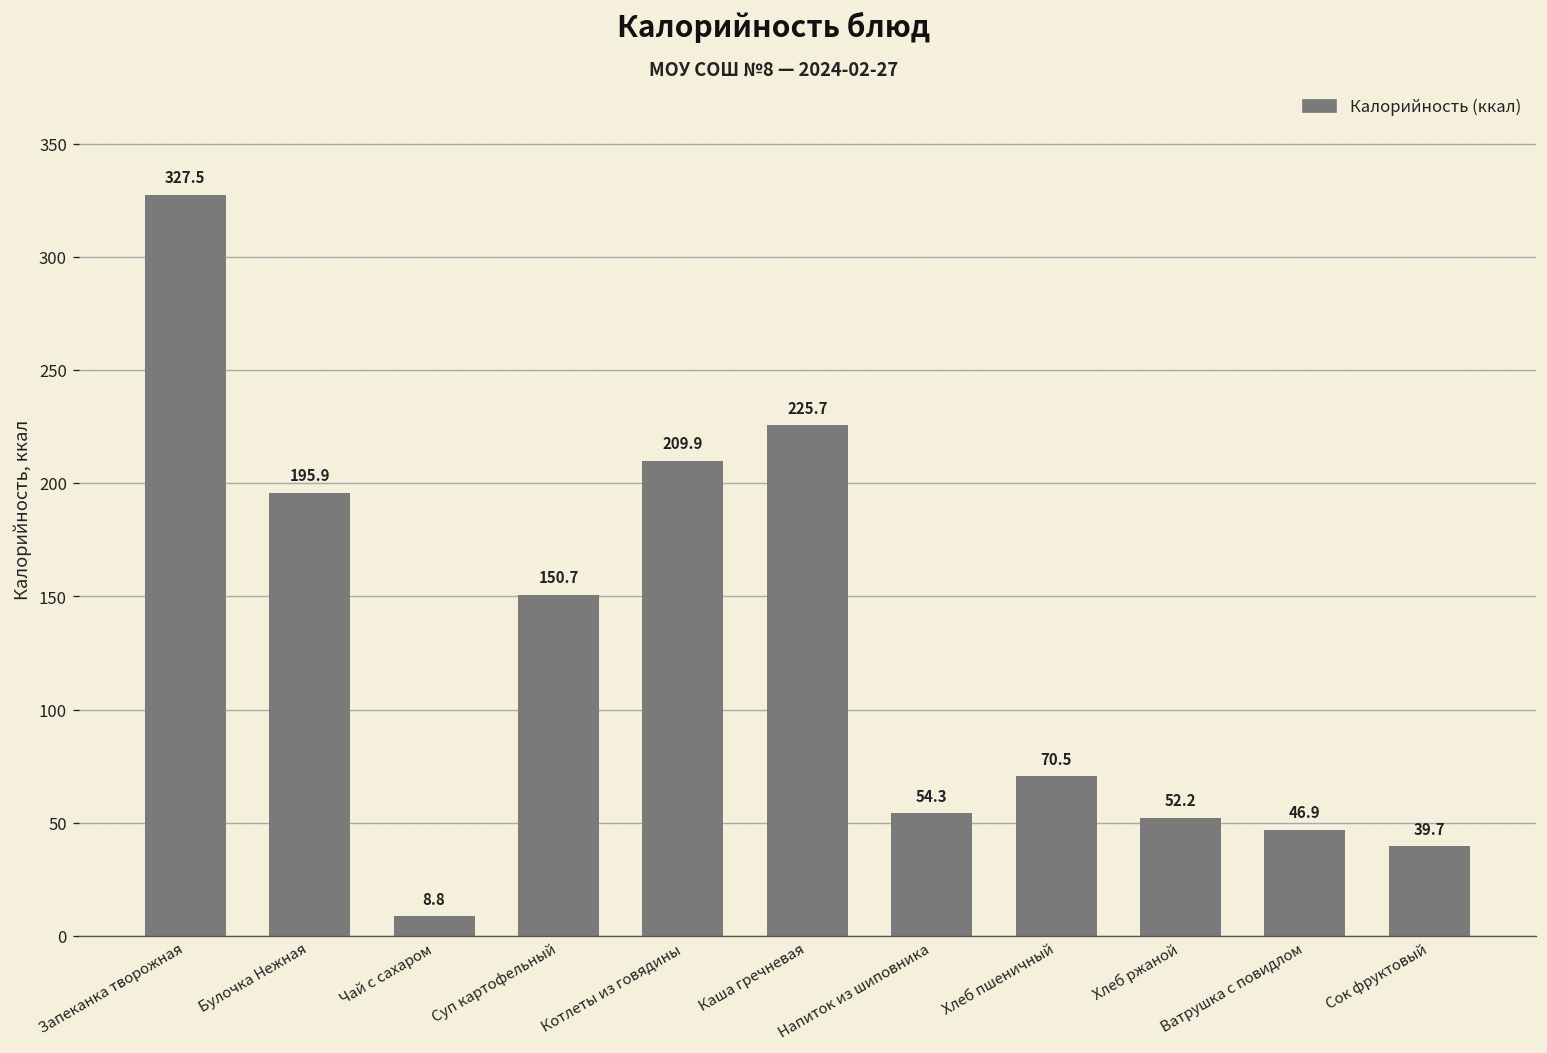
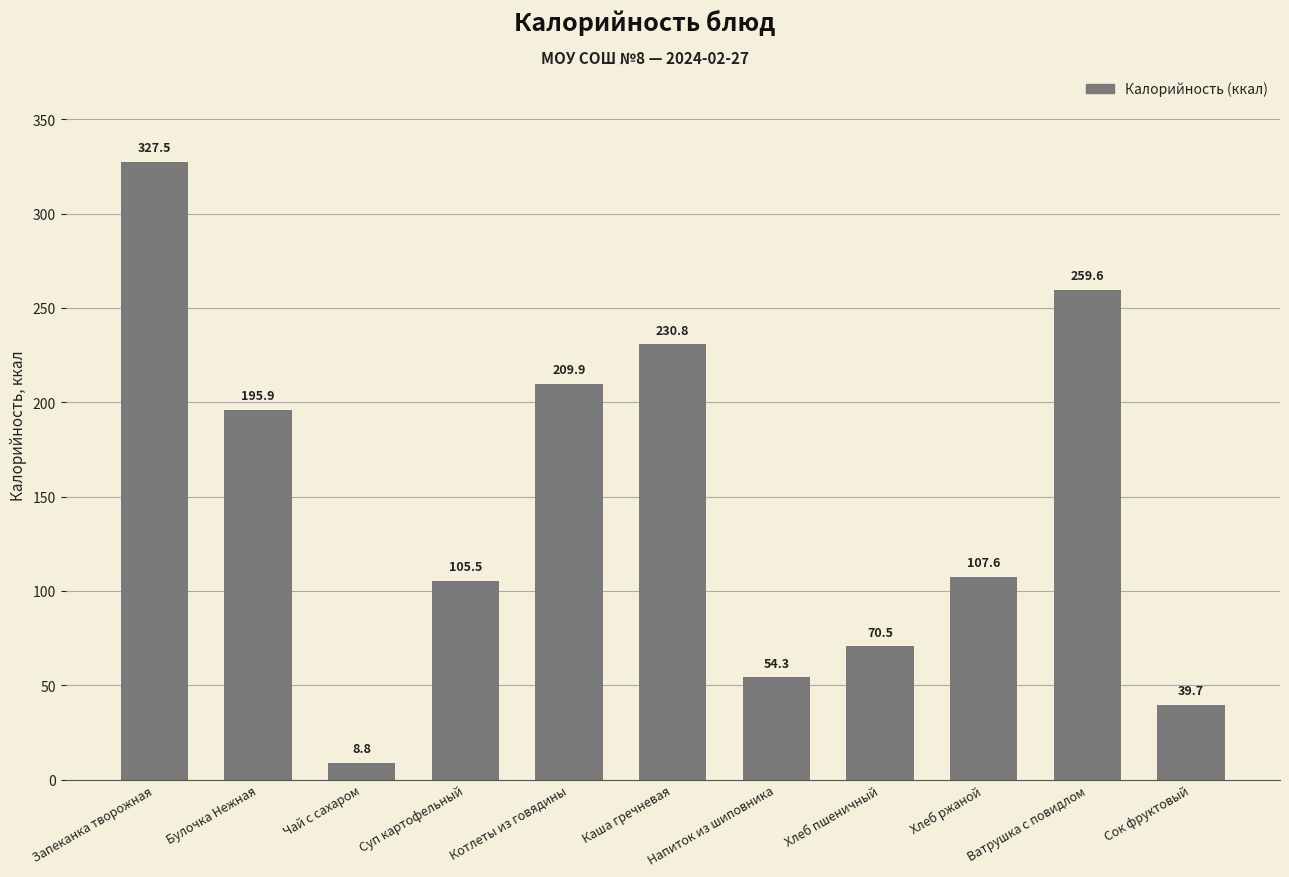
Суп картофельный: 150.7 -> 105.5
Каша гречневая: 225.7 -> 230.8
Хлеб ржаной: 52.2 -> 107.6
Ватрушка с повидлом: 46.9 -> 259.6
